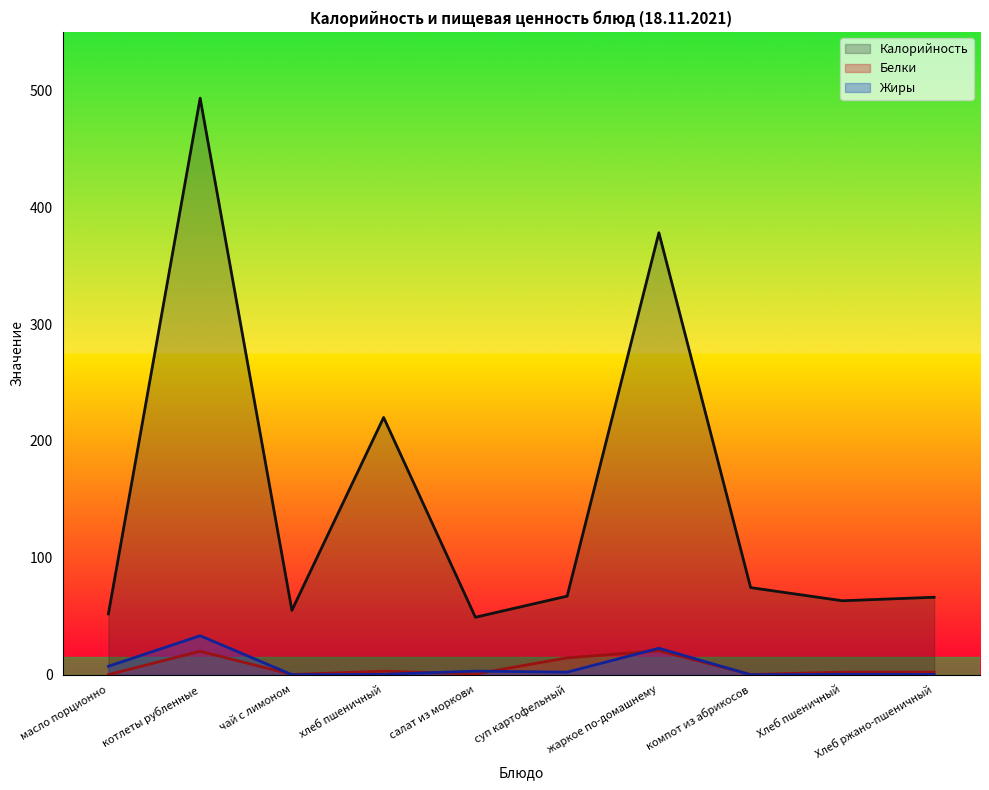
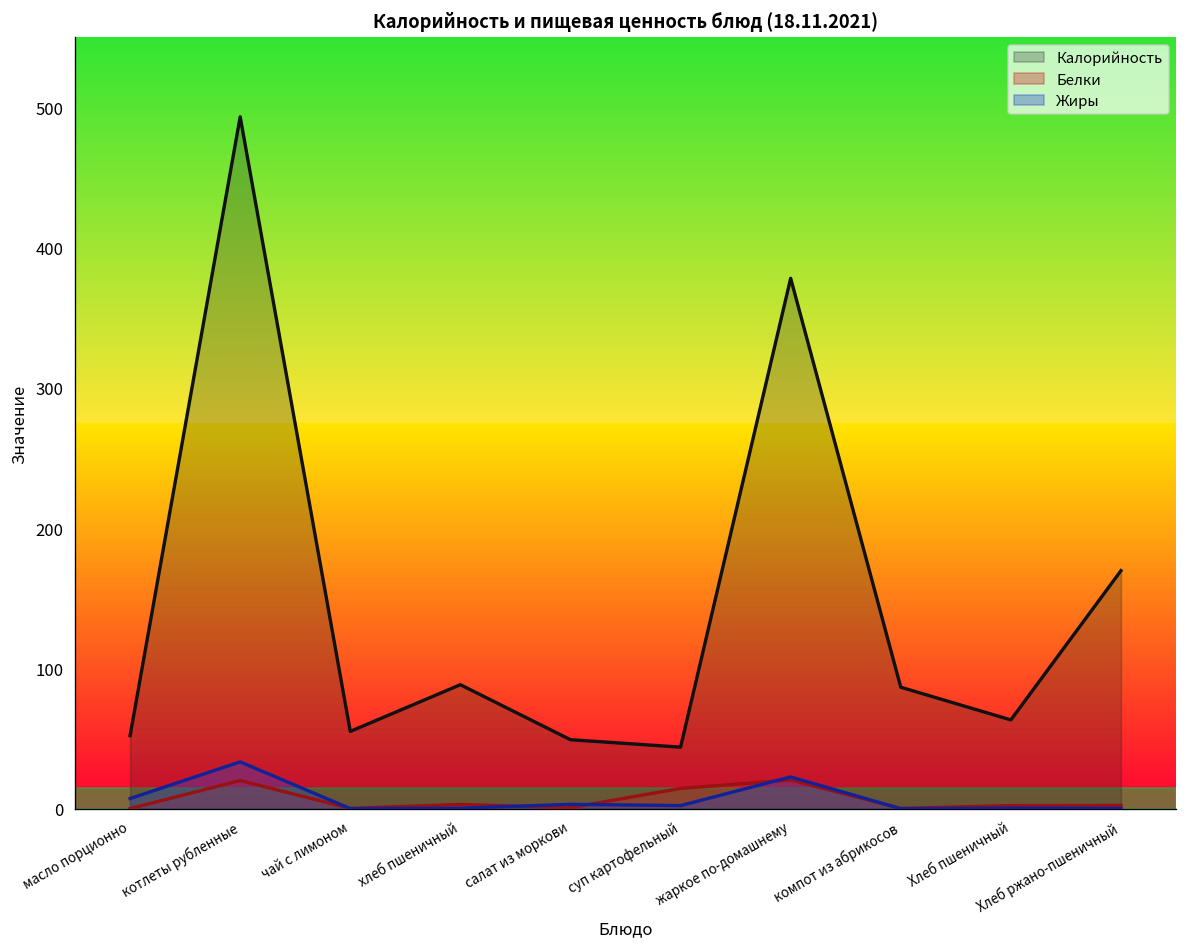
Калорийность, хлеб пшеничный: 220 -> 88
Калорийность, суп картофельный: 67 -> 44
Калорийность, компот из абрикосов: 75 -> 87
Калорийность, Хлеб ржано-пшеничный: 66 -> 170
